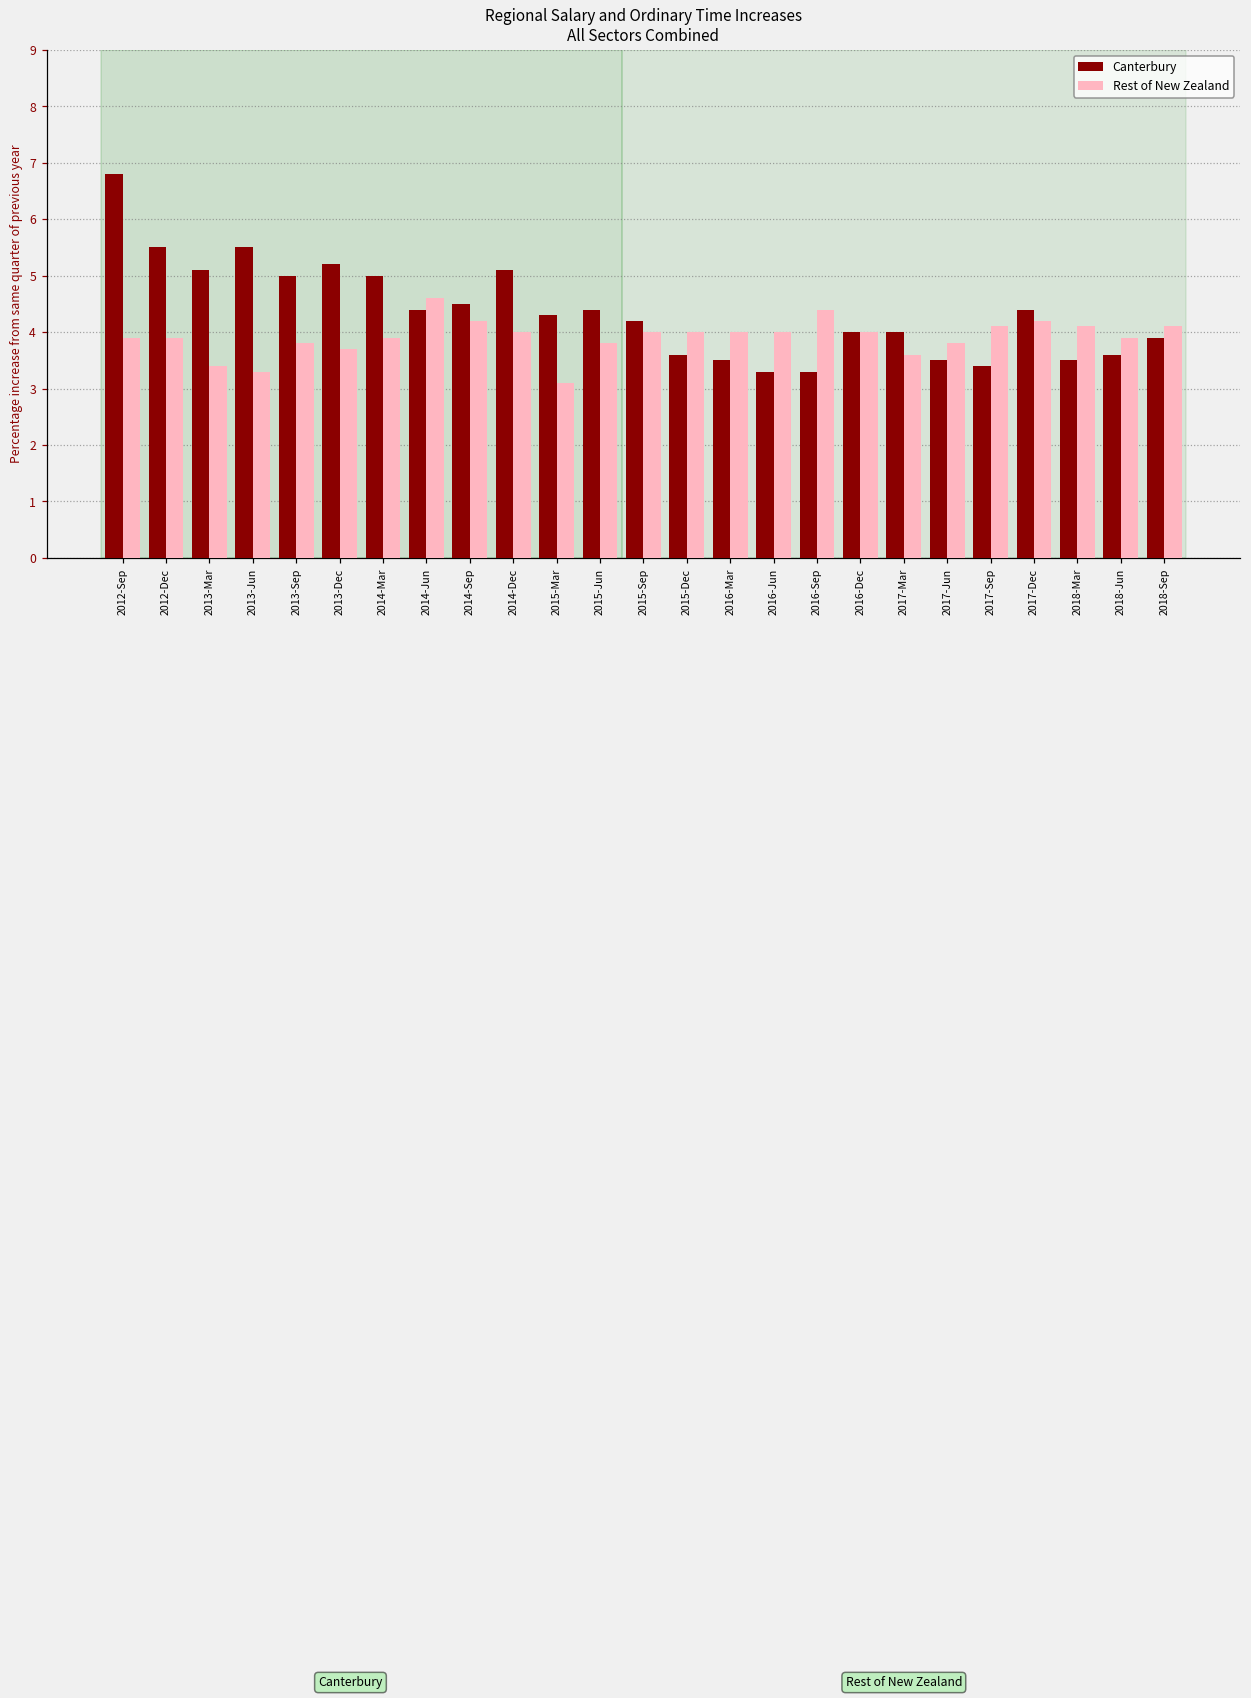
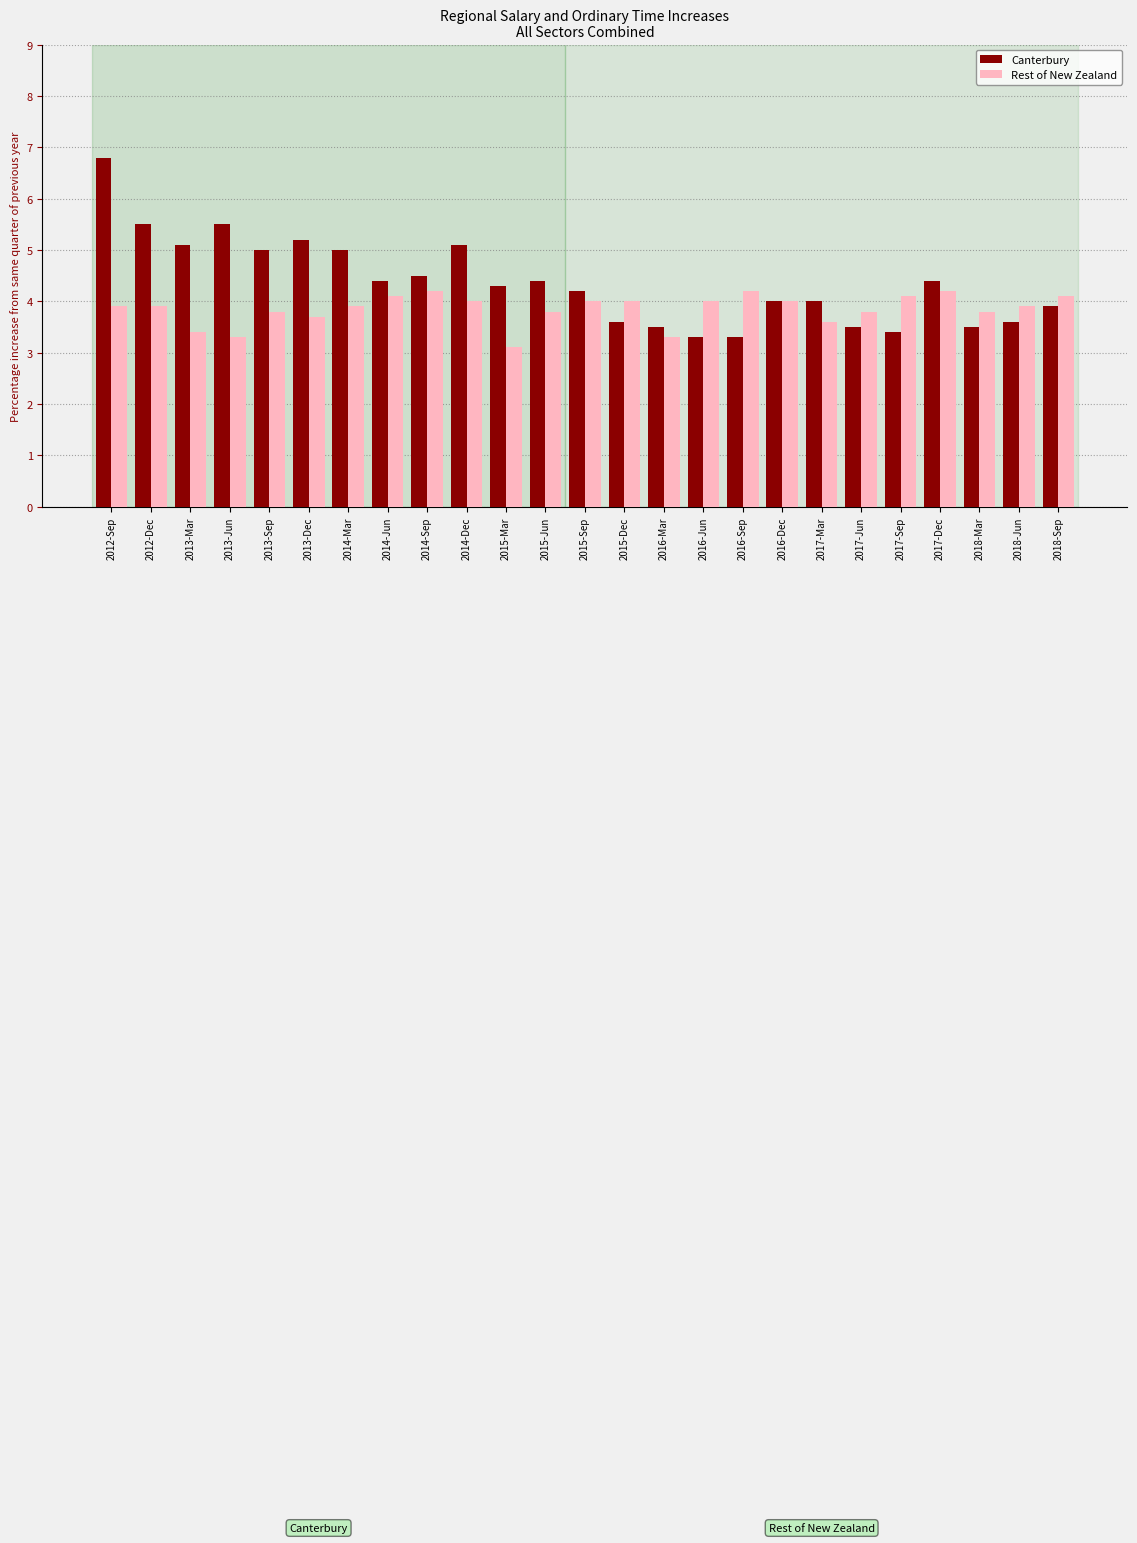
Rest of New Zealand, 2014-Jun: 4.6 -> 4.1
Rest of New Zealand, 2016-Mar: 4.0 -> 3.3
Rest of New Zealand, 2016-Sep: 4.4 -> 4.2
Rest of New Zealand, 2018-Mar: 4.1 -> 3.8
